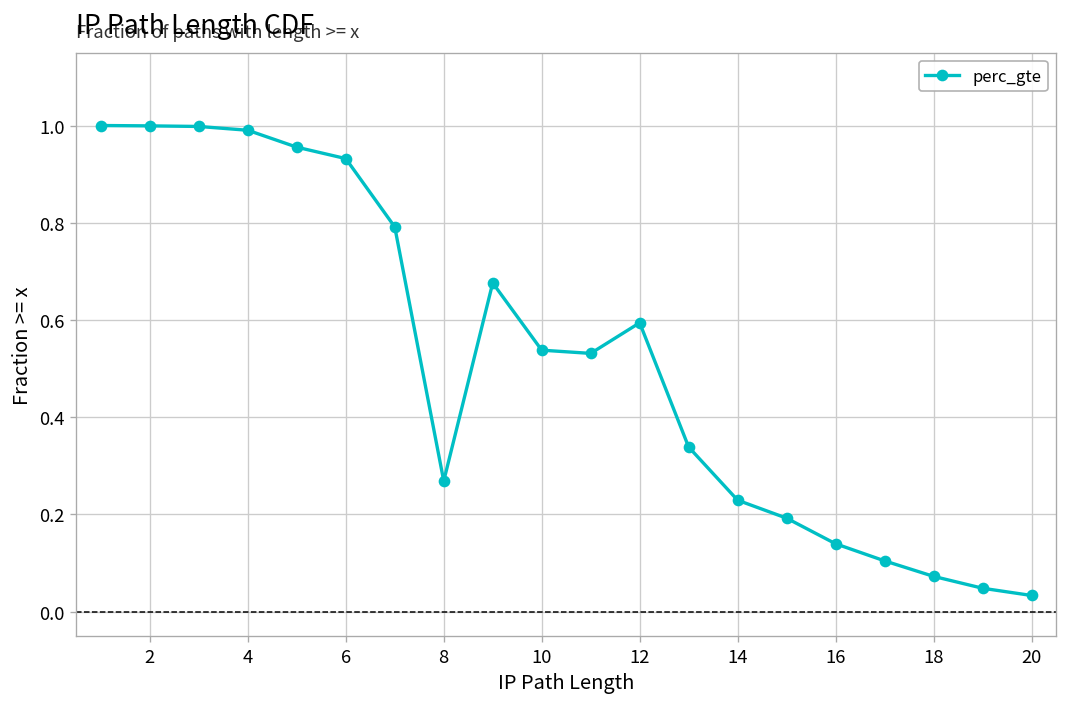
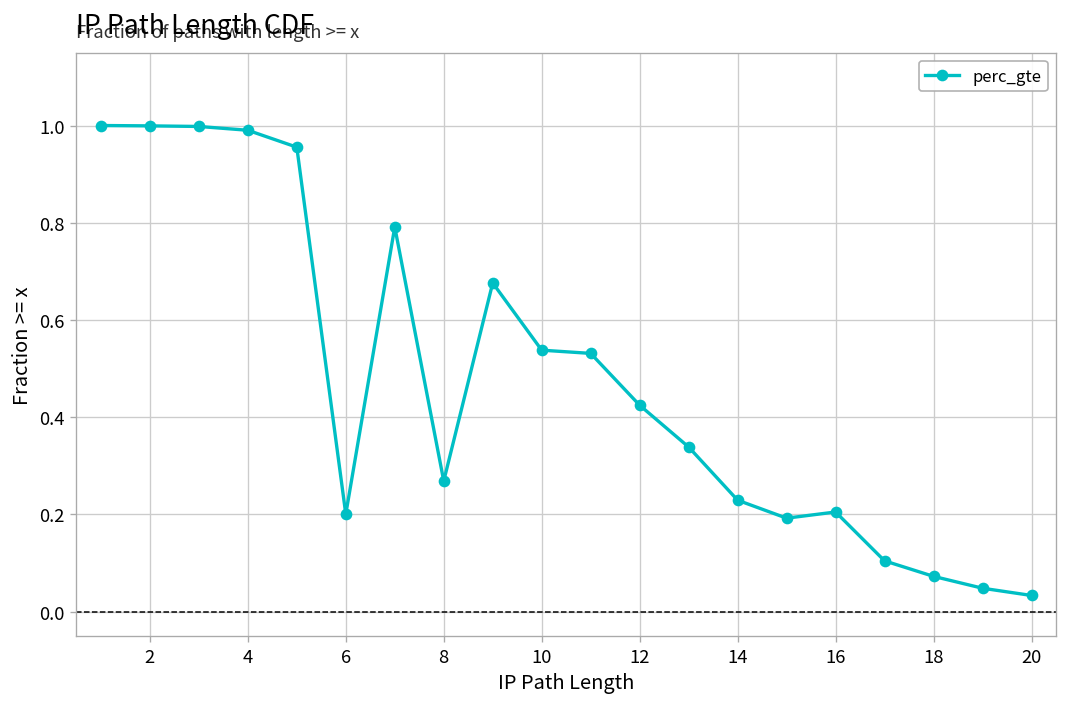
6: 0.93 -> 0.20
12: 0.59 -> 0.42
16: 0.14 -> 0.20
